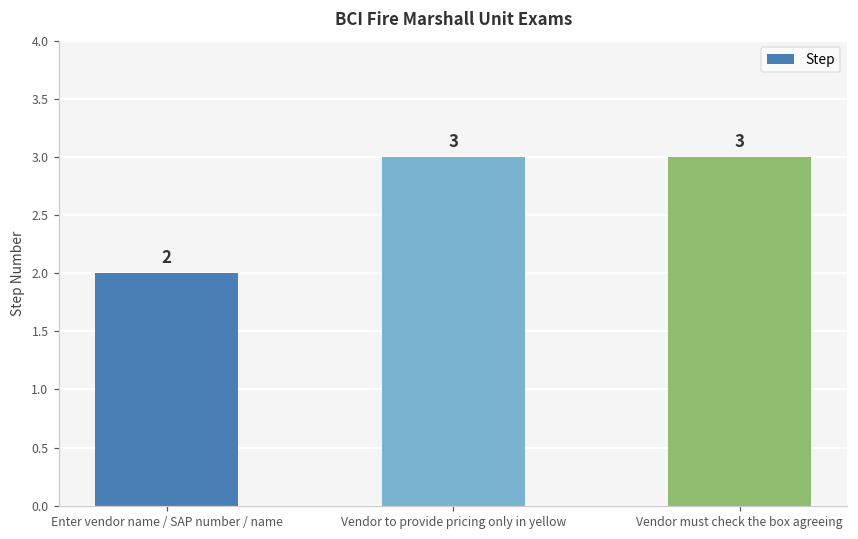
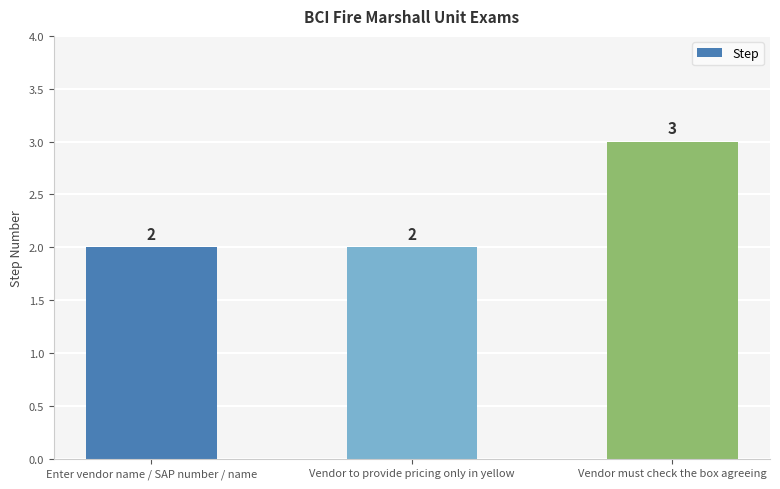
Vendor to provide pricing only in yellow: 3 -> 2
